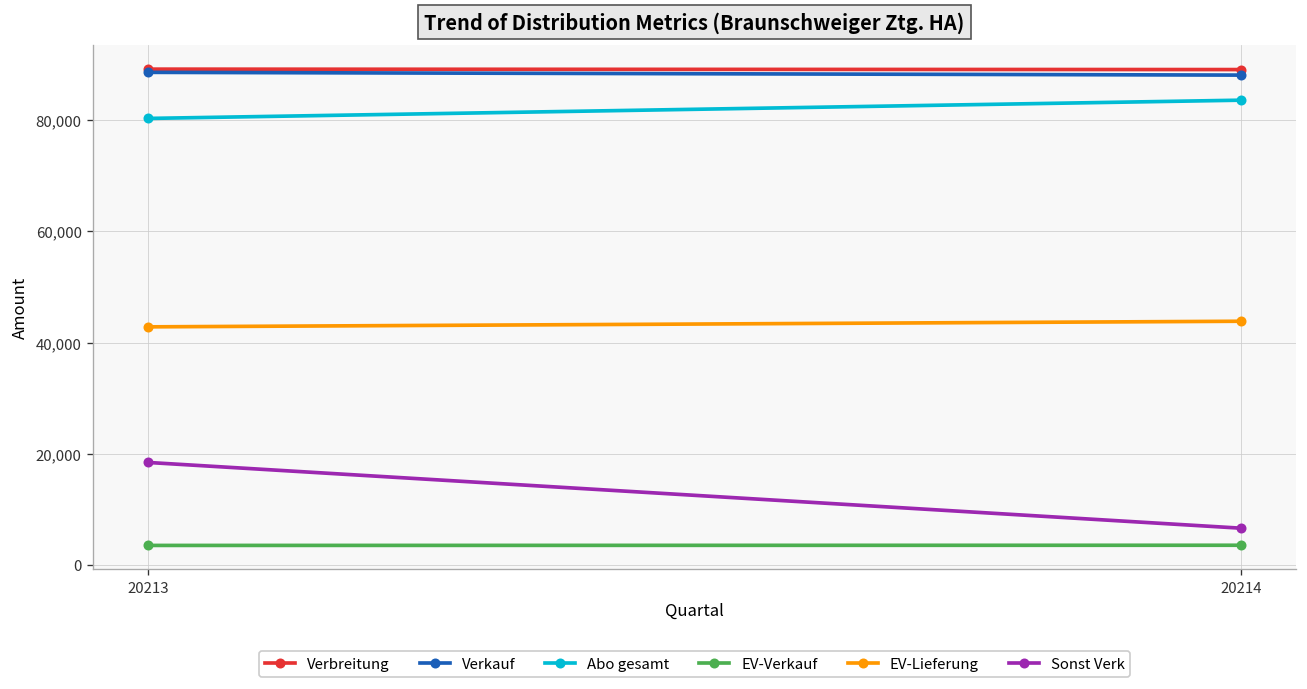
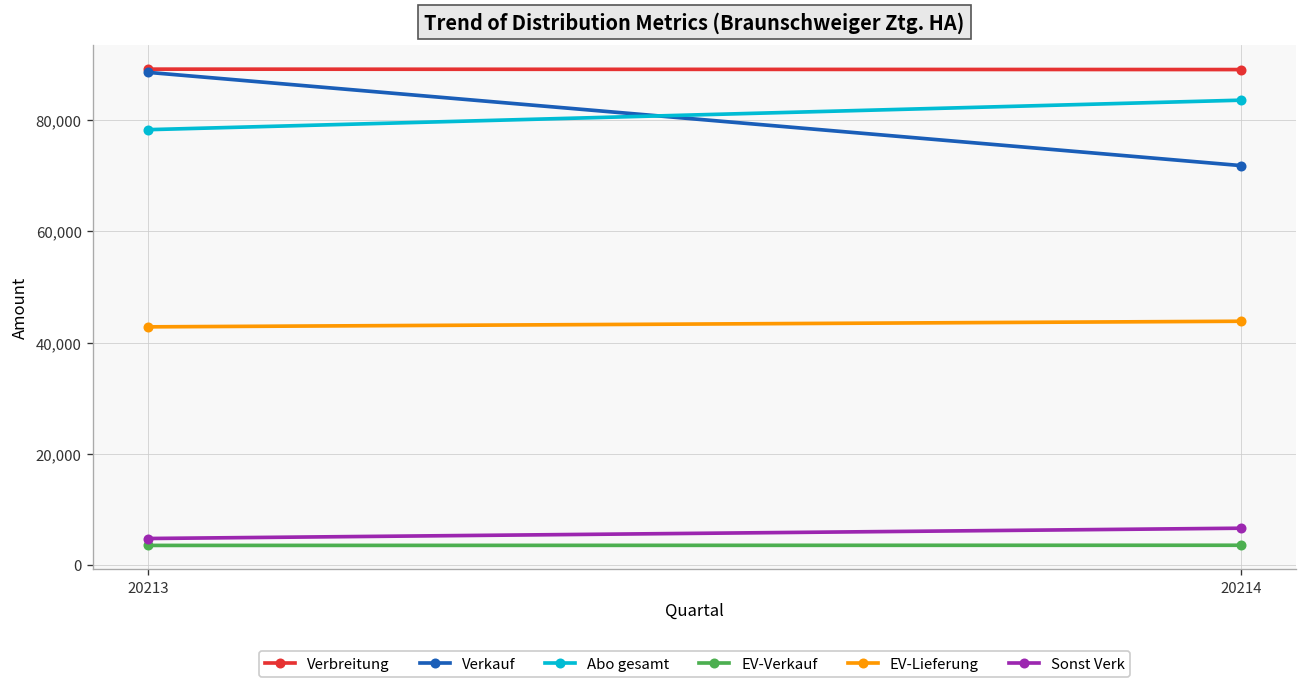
Abo gesamt, 20213: 80,000 -> 78,000
Sonst Verk, 20213: 18,000 -> 5,000
Verkauf, 20214: 88,000 -> 72,000
